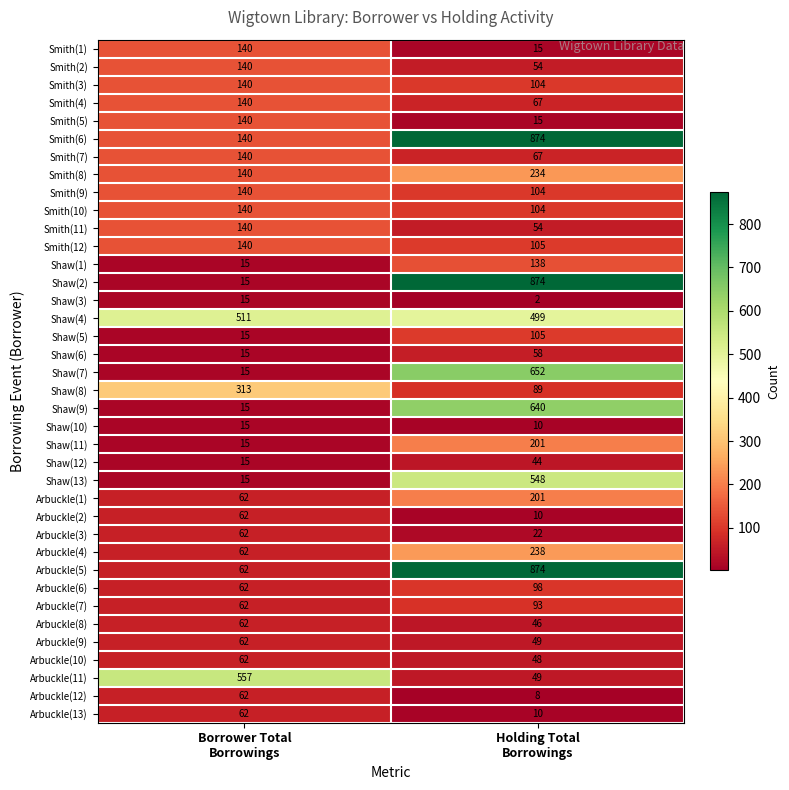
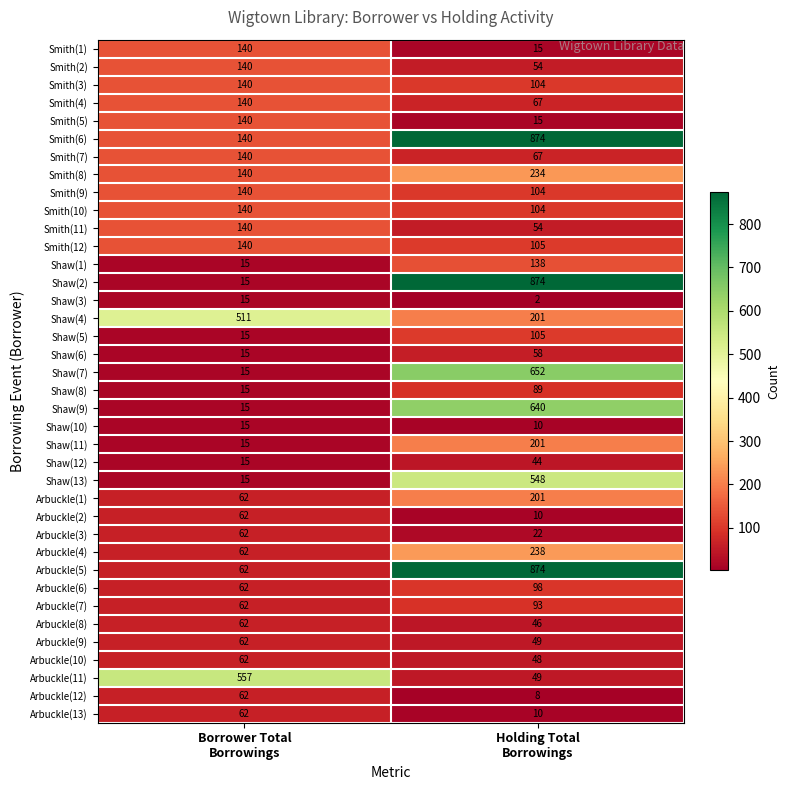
Shaw(4), Holding Total Borrowings: 499 -> 201
Shaw(8), Borrower Total Borrowings: 313 -> 15
